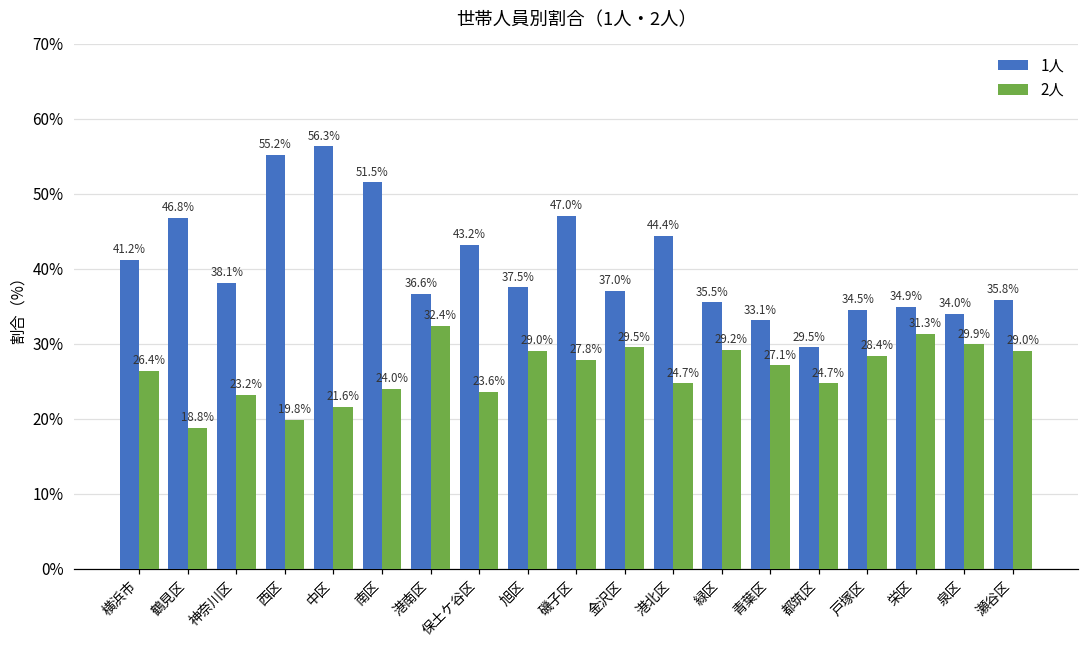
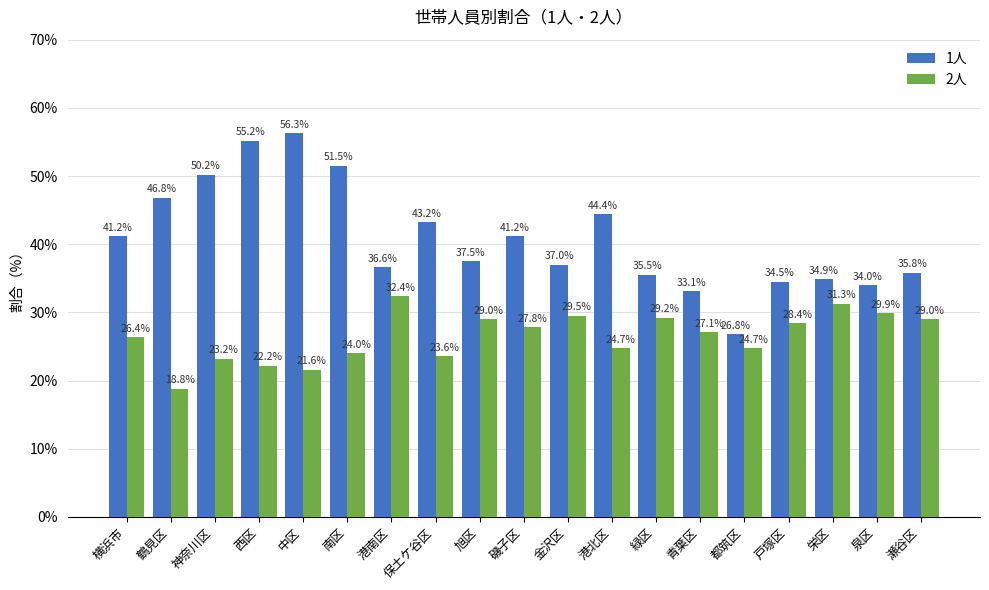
1人, 神奈川区: 38.1% -> 50.2%
2人, 西区: 19.8% -> 22.2%
1人, 磯子区: 47.0% -> 41.2%
1人, 都筑区: 29.5% -> 26.8%
